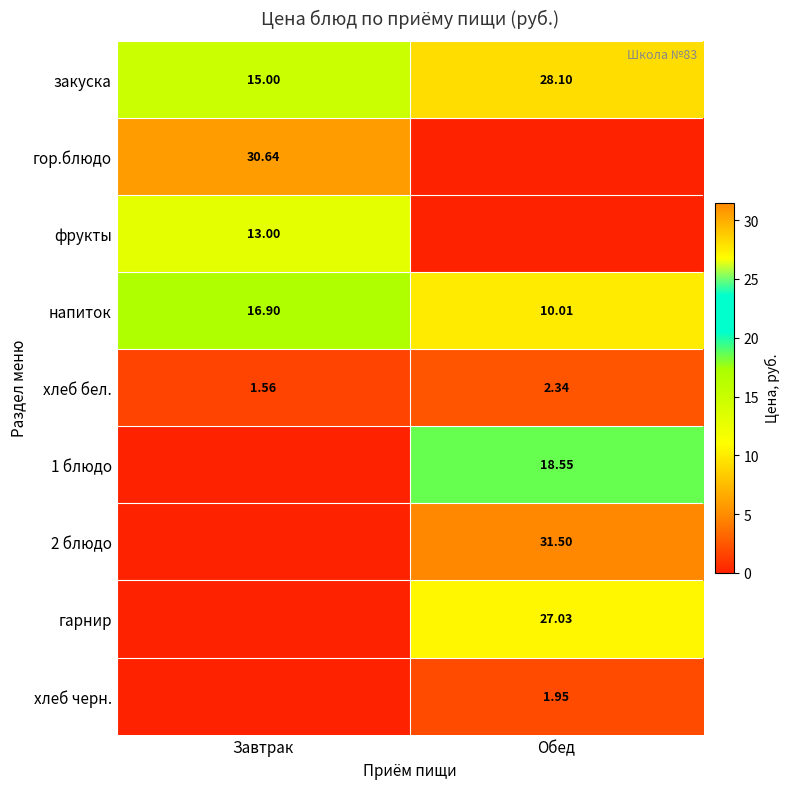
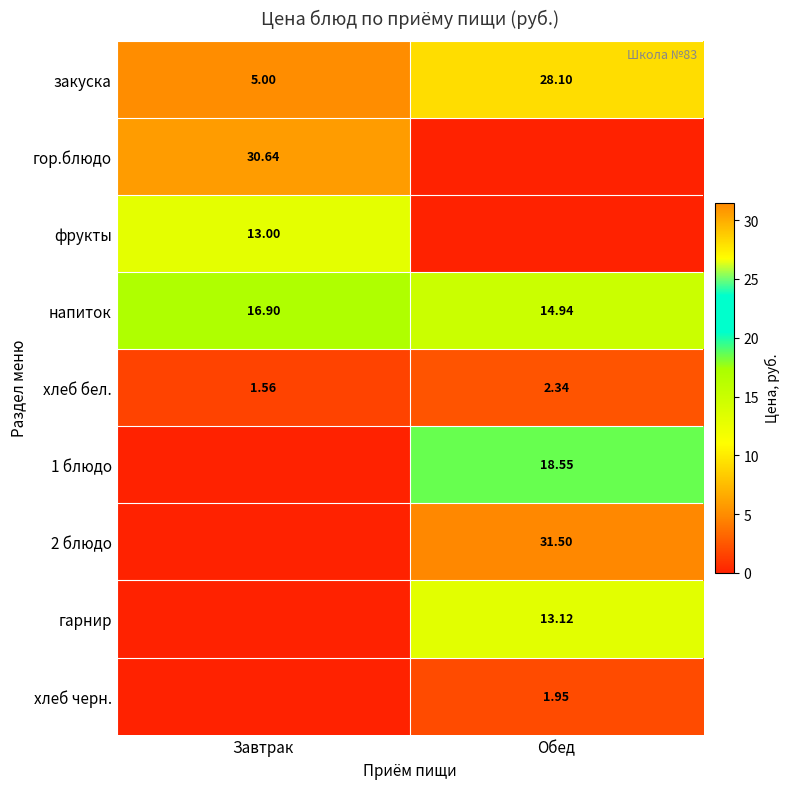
закуска, Завтрак: 15.00 -> 5.00
напиток, Обед: 10.01 -> 14.94
гарнир, Обед: 27.03 -> 13.12
